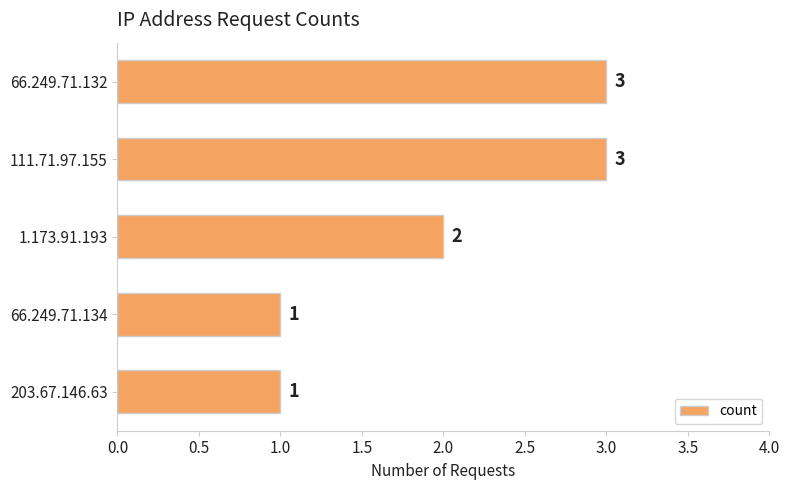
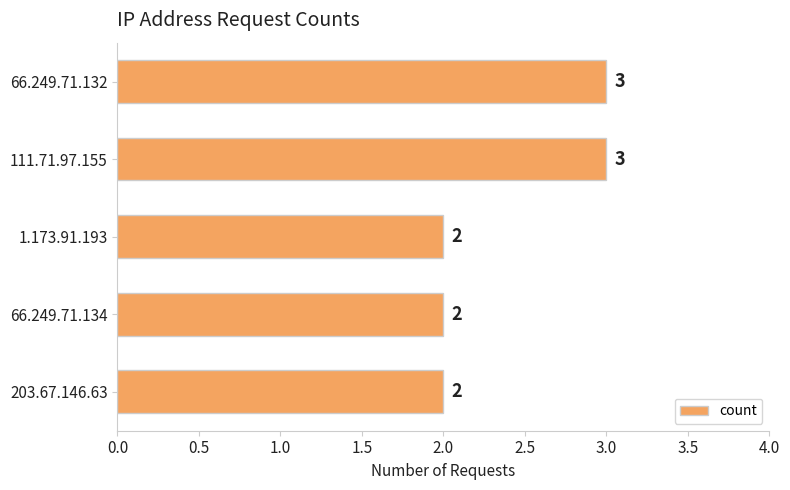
66.249.71.134: 1 -> 2
203.67.146.63: 1 -> 2
